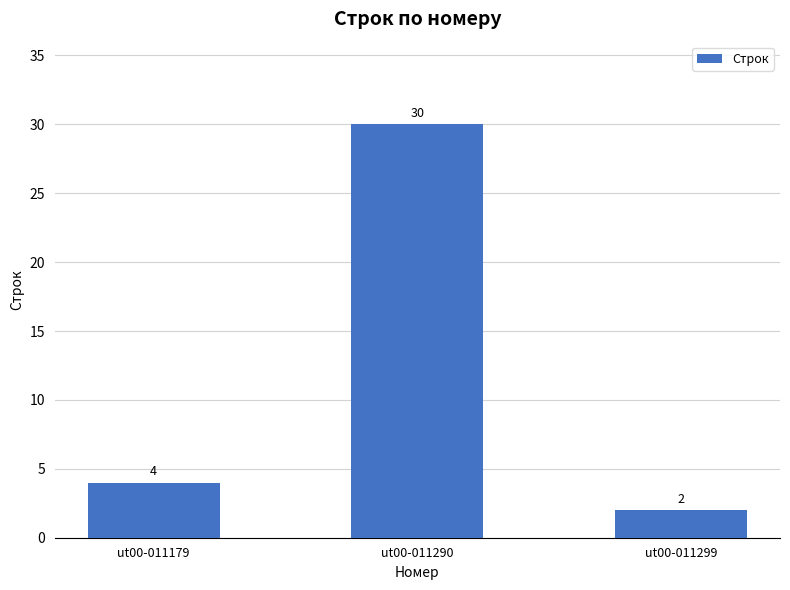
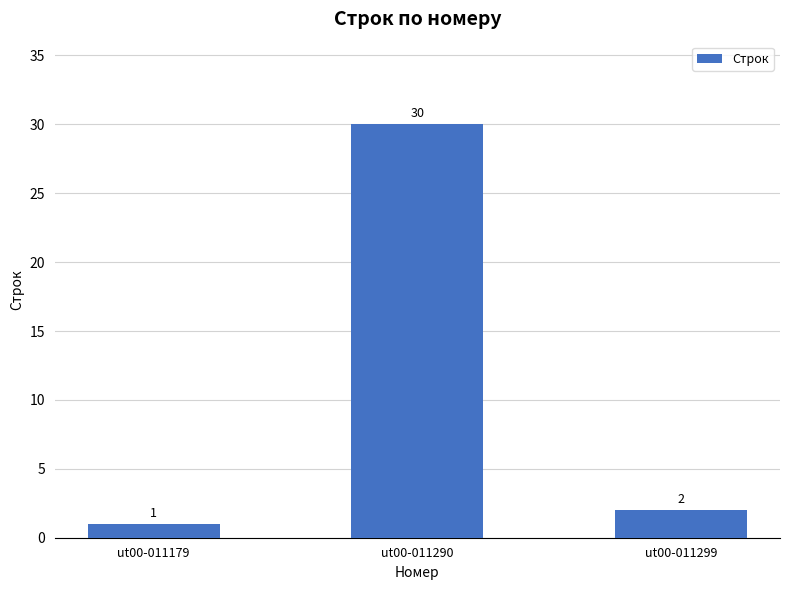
ut00-011179: 4 -> 1
